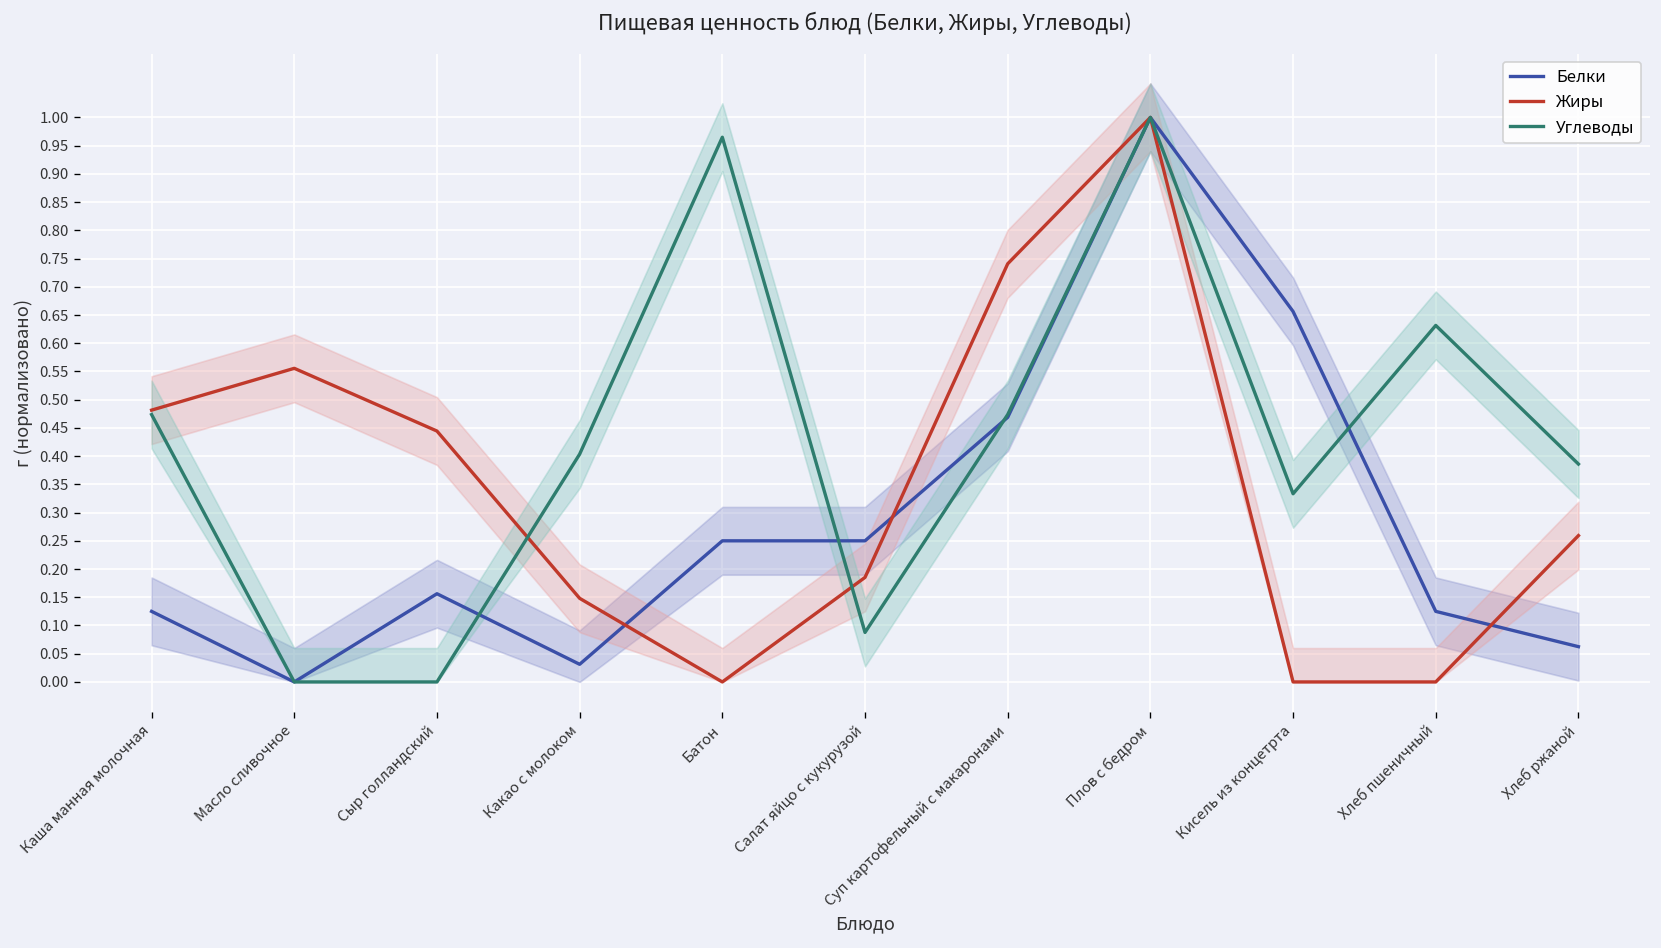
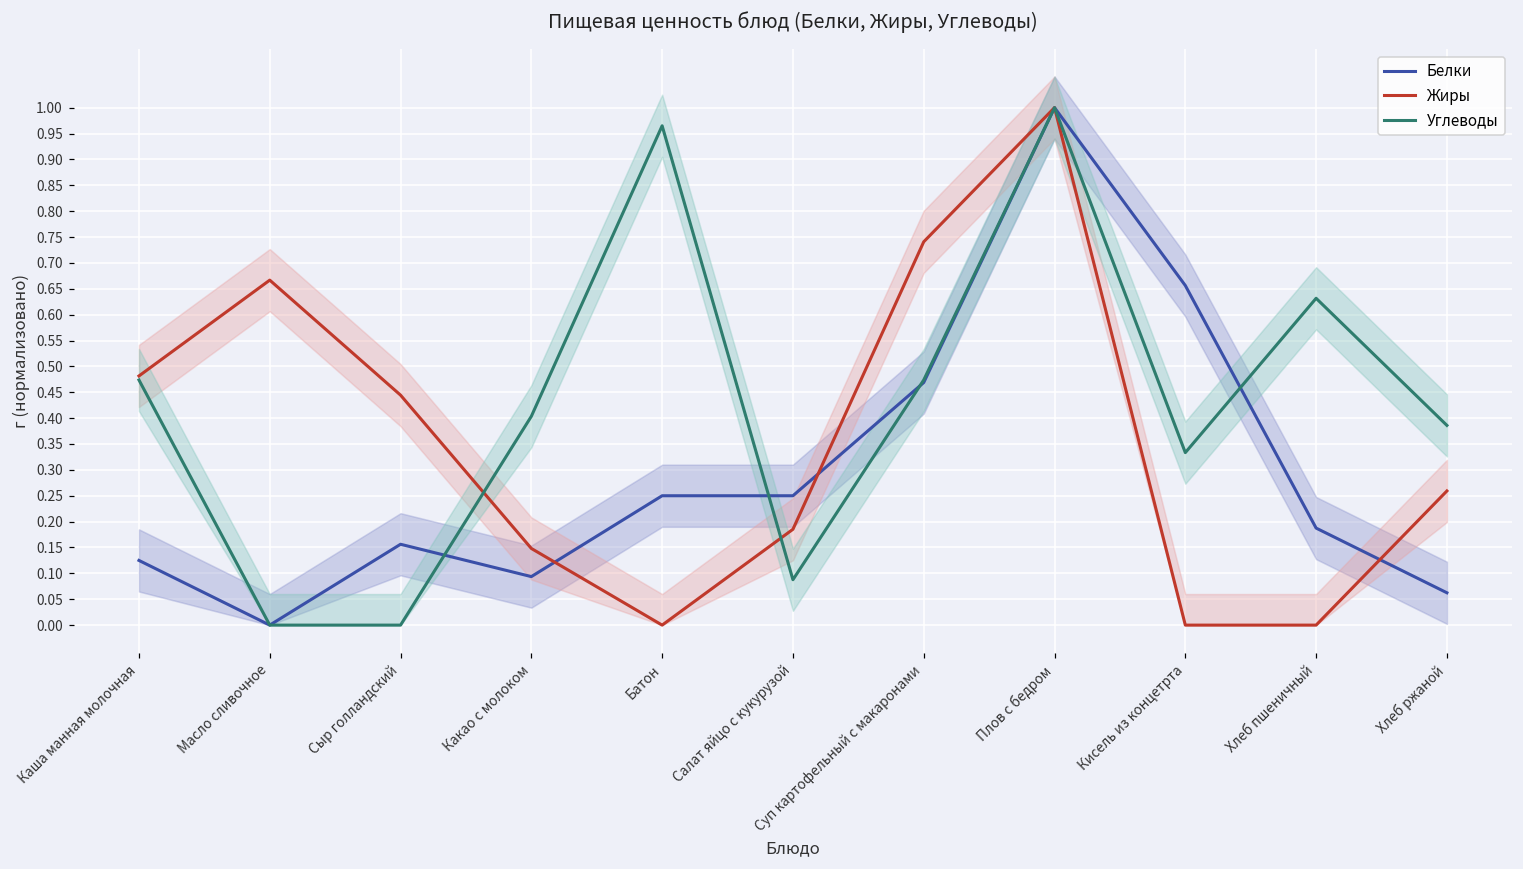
Жиры, Масло сливочное: 0.56 -> 0.67
Белки, Какао с молоком: 0.03 -> 0.09
Белки, Хлеб пшеничный: 0.13 -> 0.19
